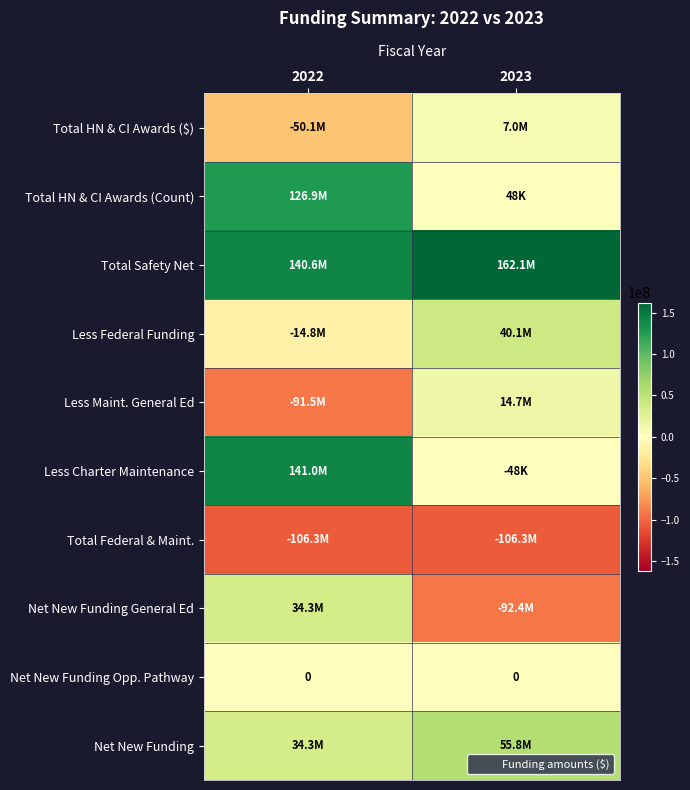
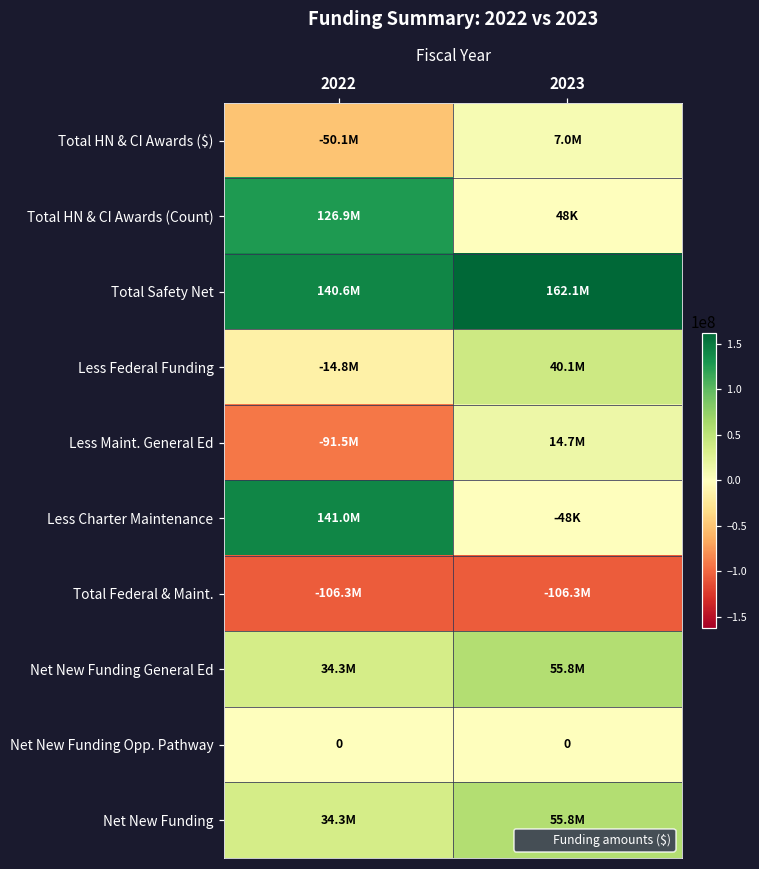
Net New Funding General Ed, 2023: -92.4M -> 55.8M
